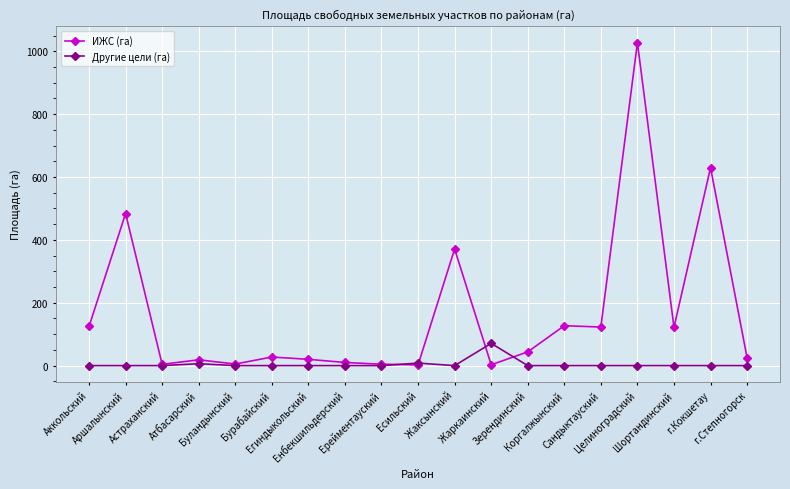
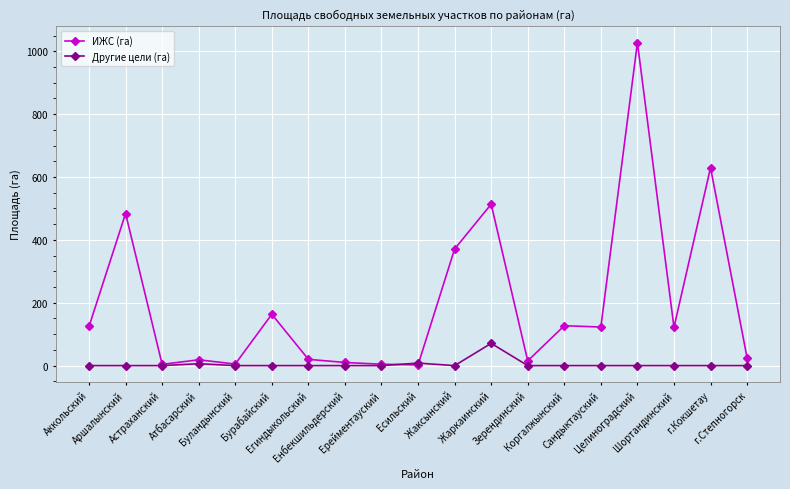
ИЖС (га), Бурабайский: 30 -> 160
ИЖС (га), Жаркаинский: 0 -> 510
ИЖС (га), Зерендинский: 40 -> 20
